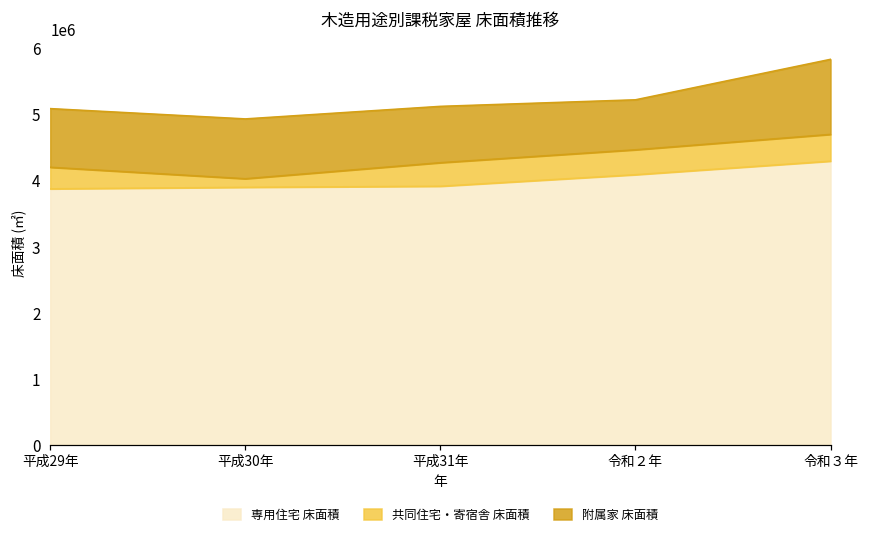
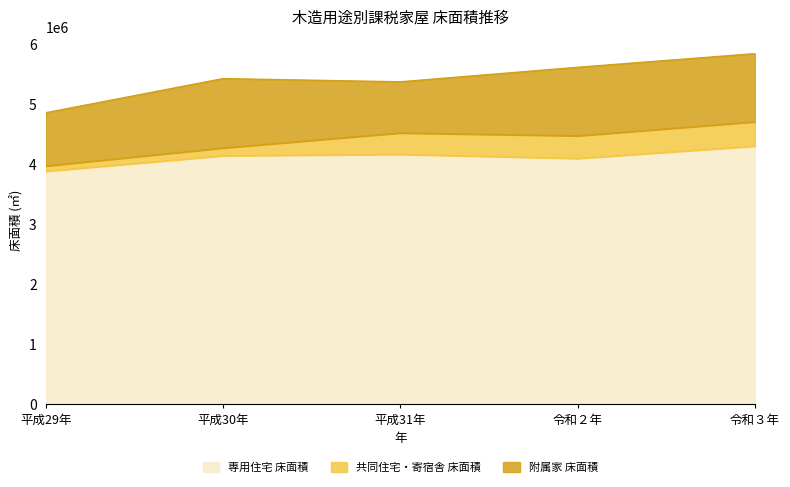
共同住宅・寄宿舎 床面積, 平成29年: 300000 -> 100000
専用住宅 床面積, 平成30年: 3900000 -> 4100000
附属家 床面積, 平成30年: 900000 -> 1200000
専用住宅 床面積, 平成31年: 3900000 -> 4200000
附属家 床面積, 令和２年: 800000 -> 1100000
